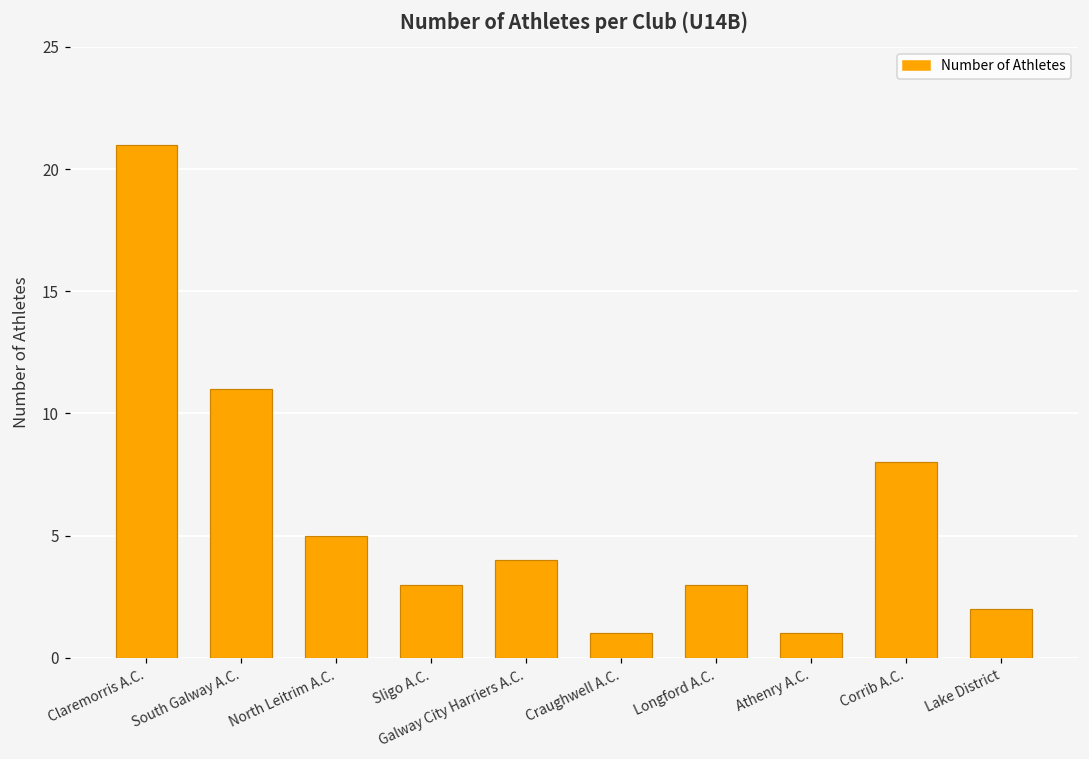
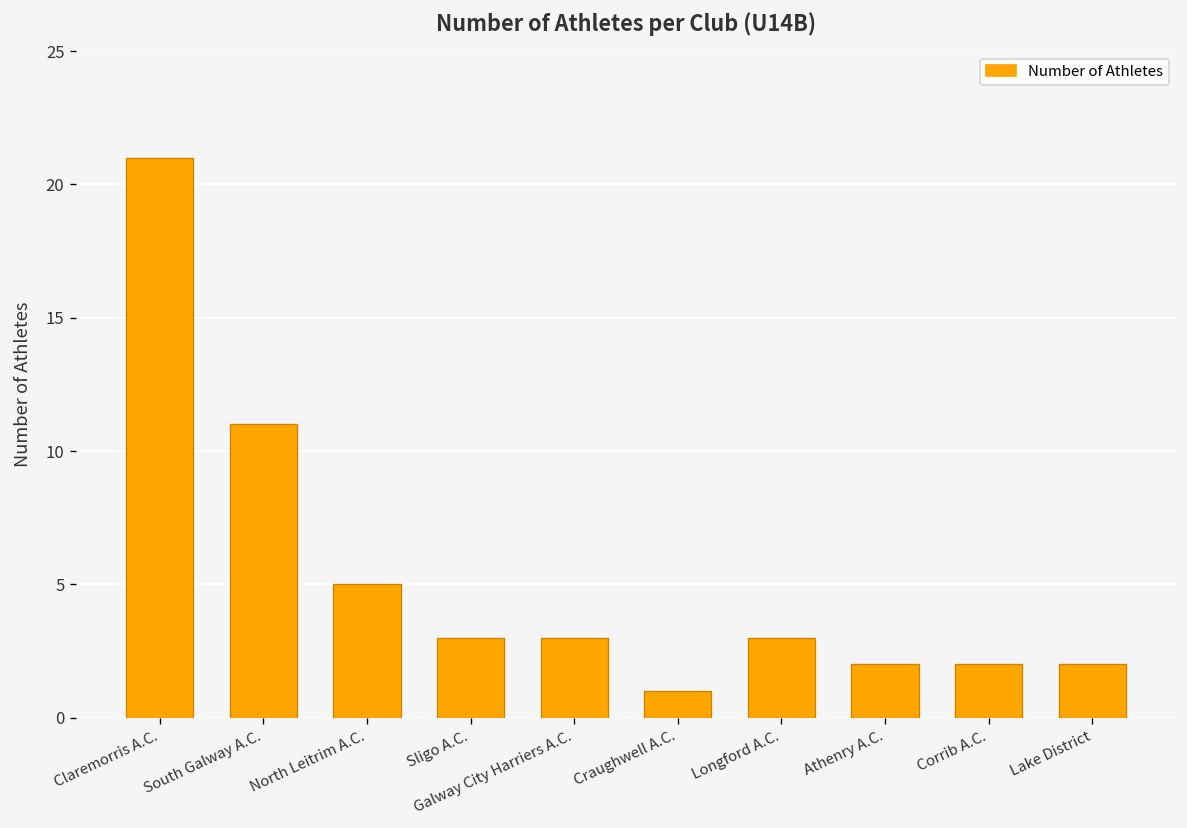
Galway City Harriers A.C.: 4 -> 3
Athenry A.C.: 1 -> 2
Corrib A.C.: 8 -> 2
